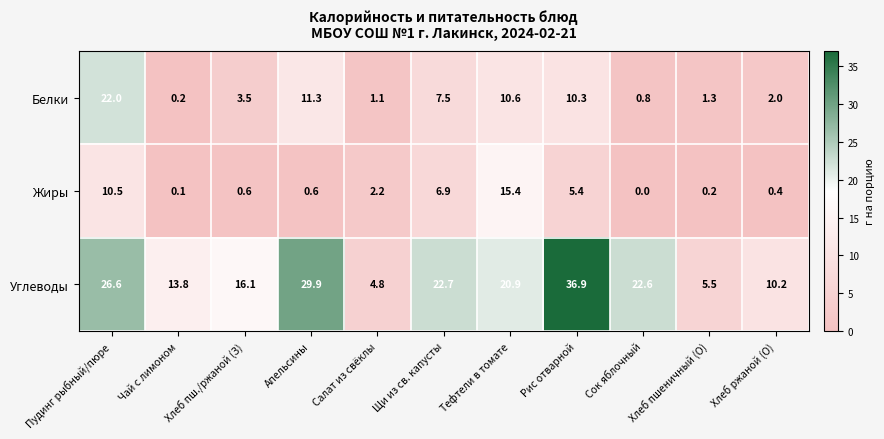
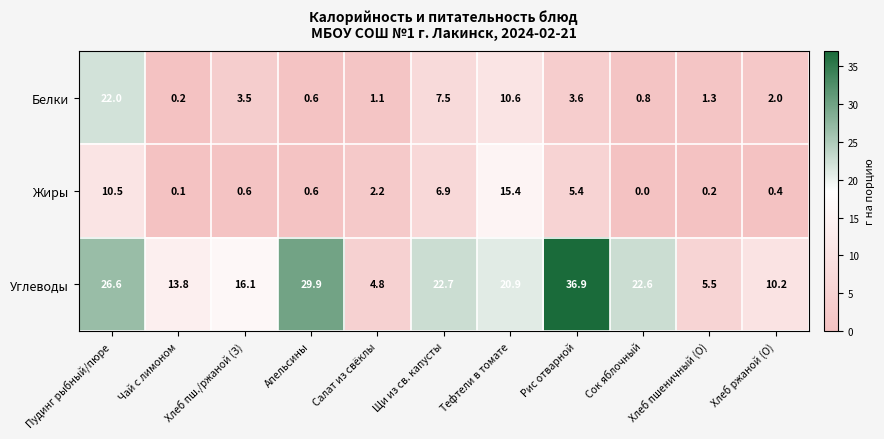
Белки, Апельсины: 11.3 -> 0.6
Белки, Рис отварной: 10.3 -> 3.6
